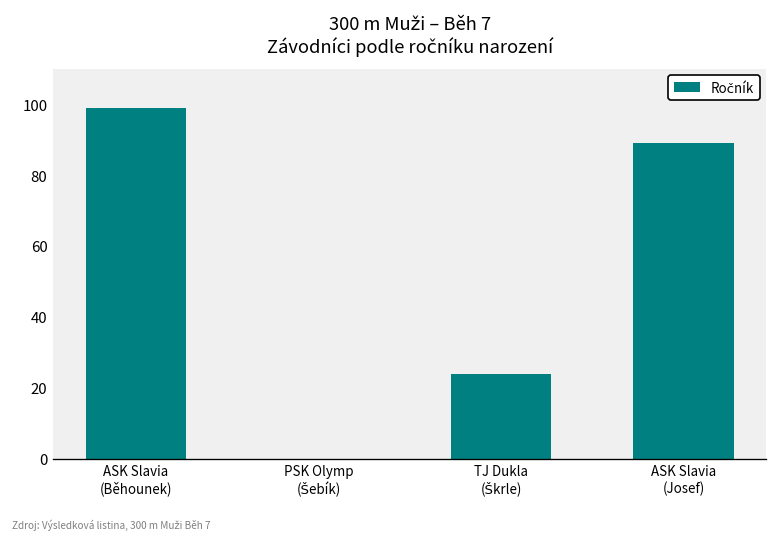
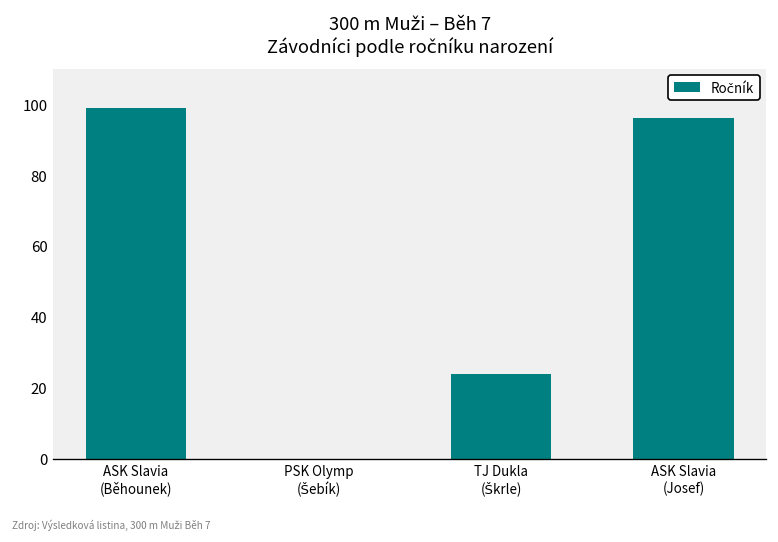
ASK Slavia (Josef): 89 -> 96
